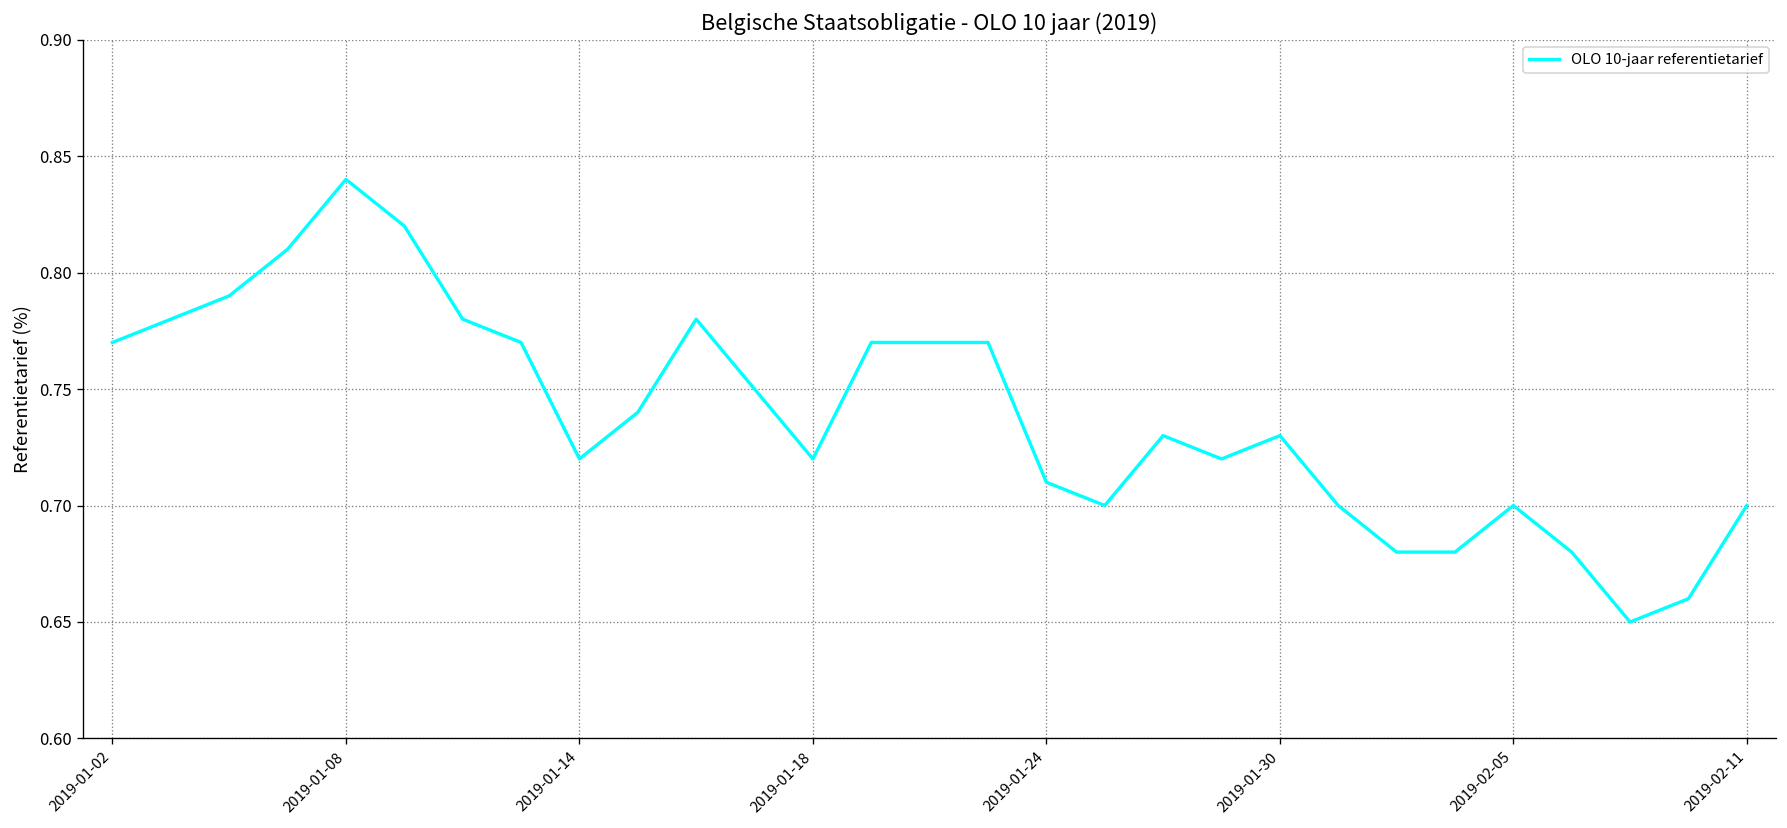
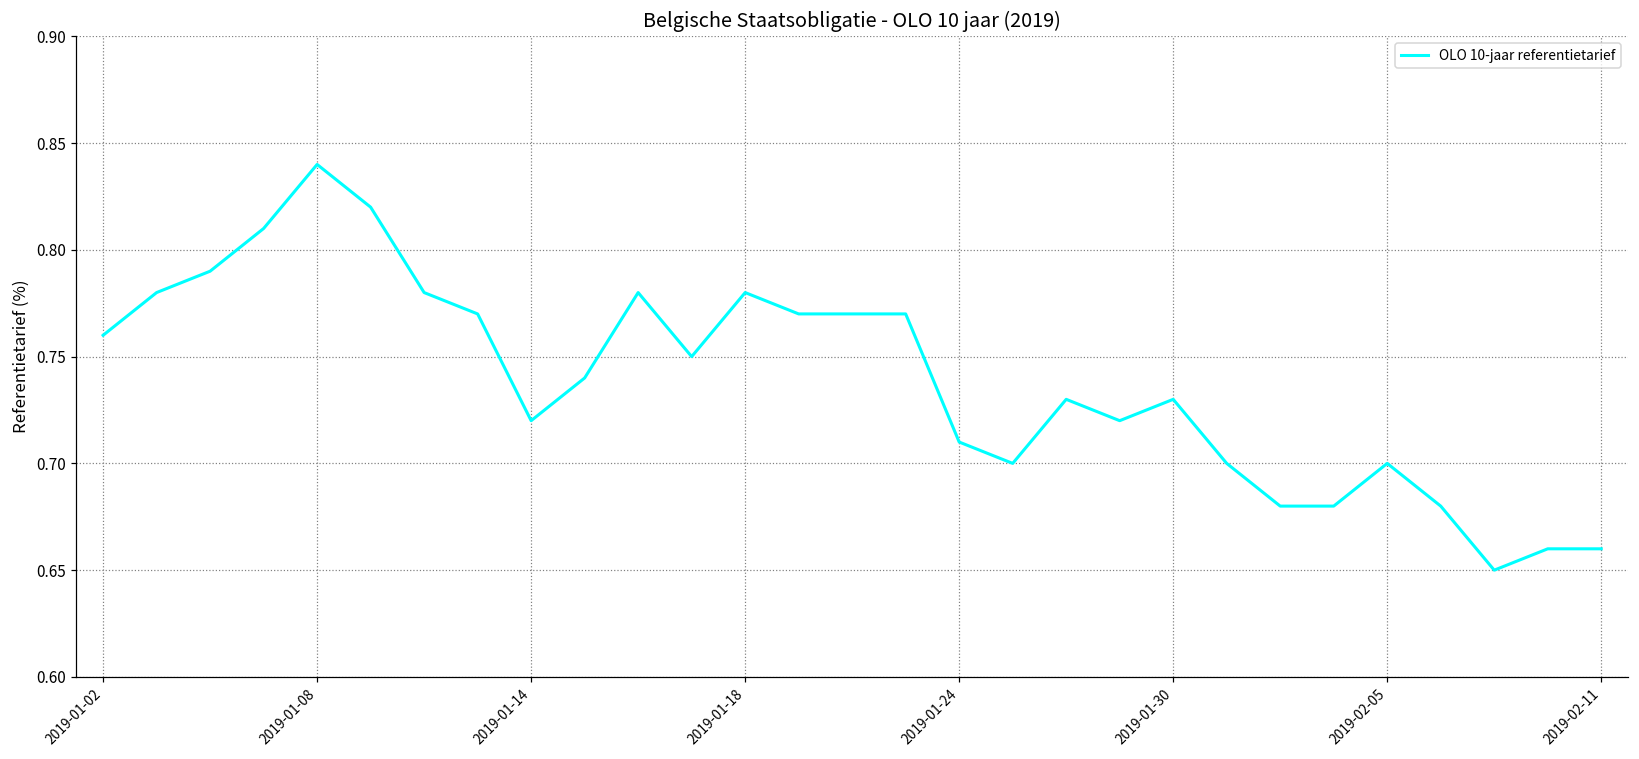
2019-01-02: 0.77 -> 0.76
2019-01-18: 0.72 -> 0.78
2019-02-11: 0.70 -> 0.66
